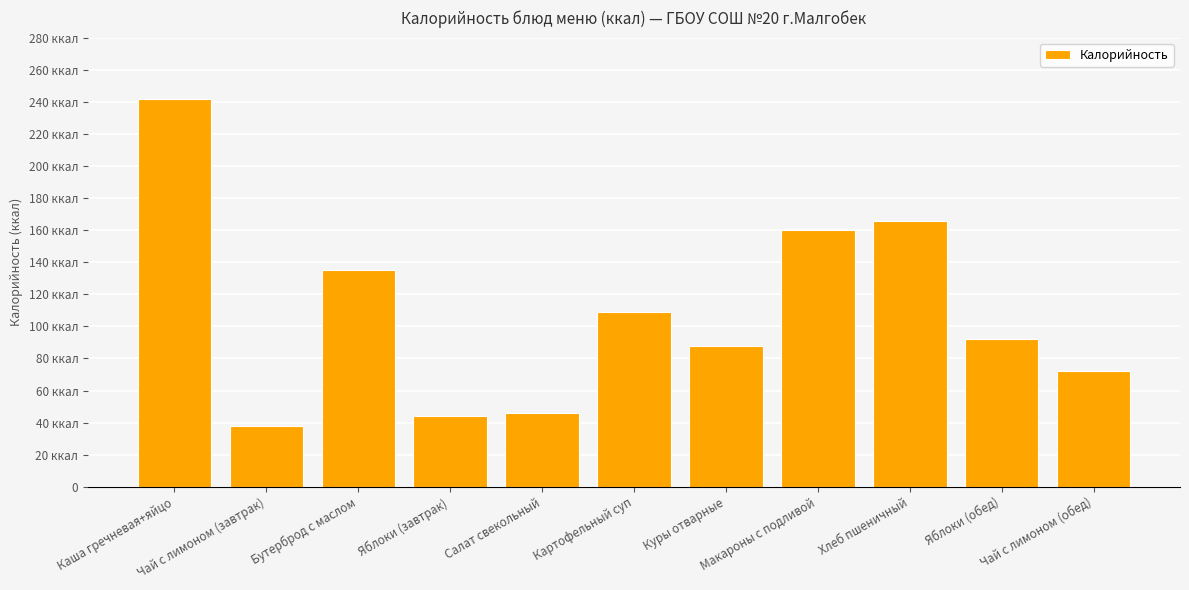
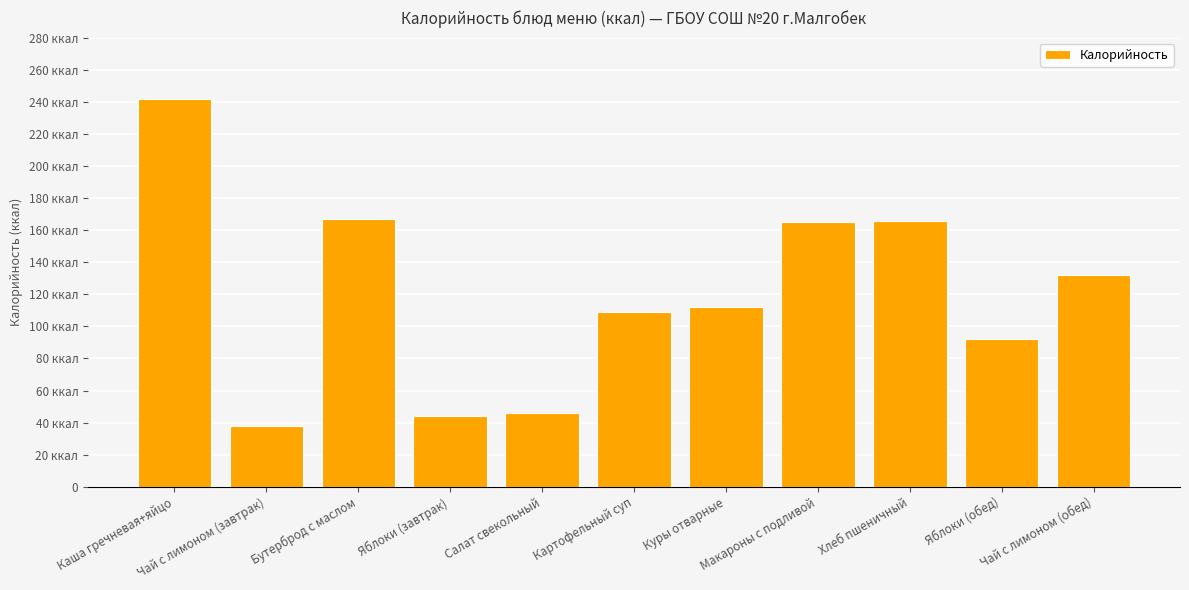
Бутерброд с маслом: 135 ккал -> 167 ккал
Куры отварные: 88 ккал -> 112 ккал
Макароны с подливой: 160 ккал -> 165 ккал
Чай с лимоном (обед): 72 ккал -> 132 ккал
